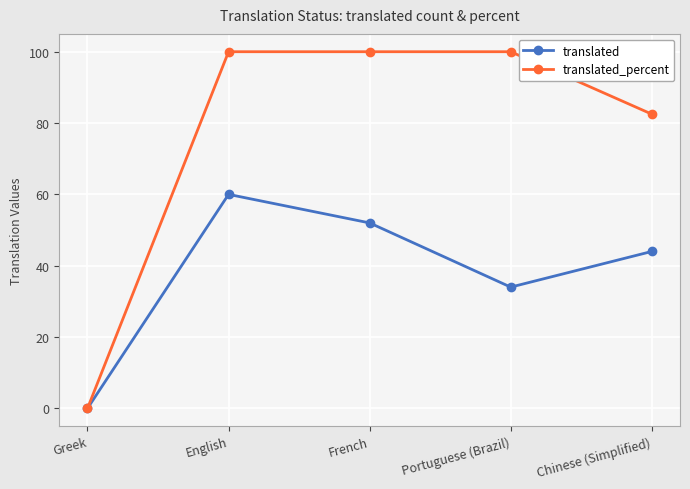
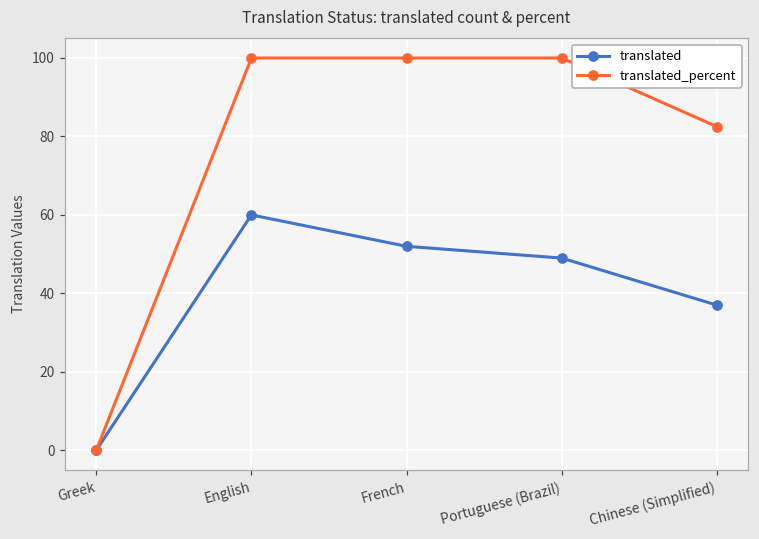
translated, Portuguese (Brazil): 34 -> 49
translated, Chinese (Simplified): 44 -> 37
